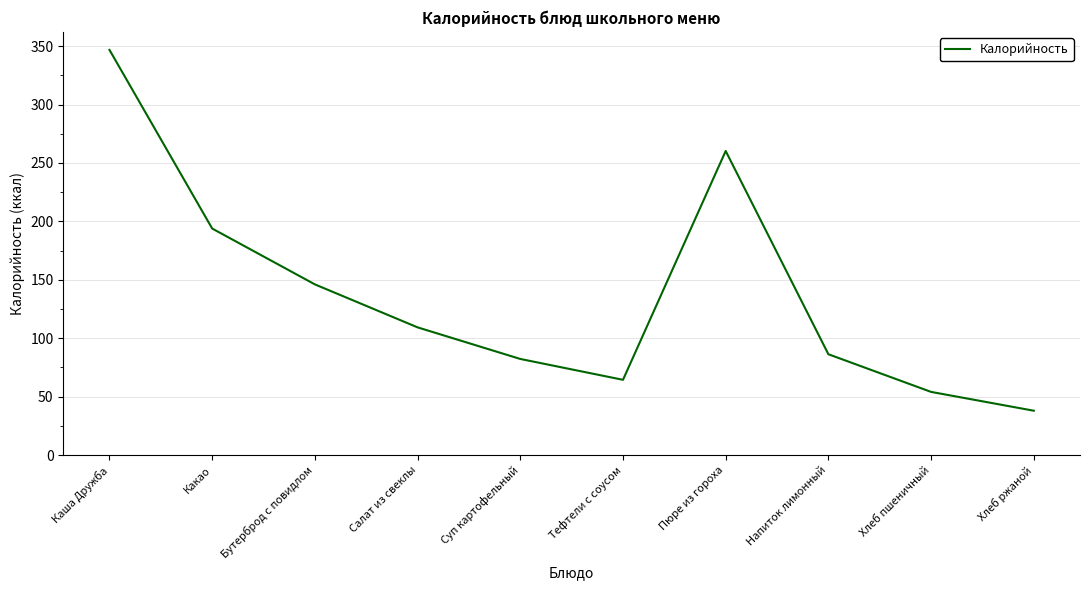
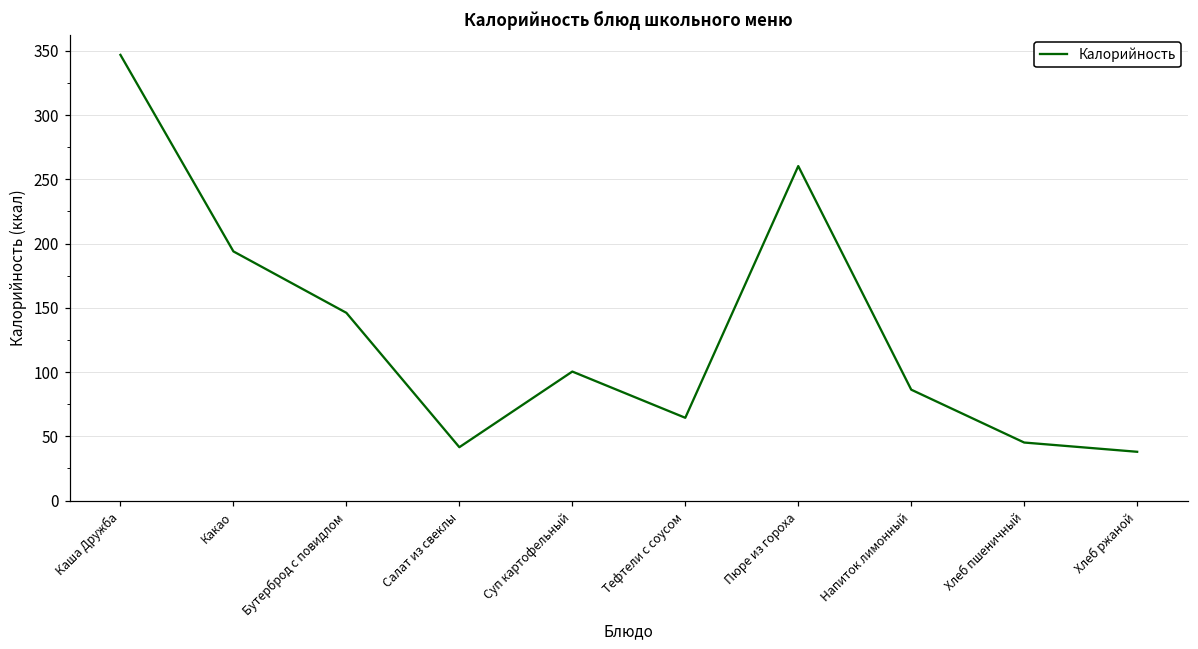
Салат из свеклы: 109 -> 42
Суп картофельный: 82 -> 100
Хлеб пшеничный: 54 -> 45
